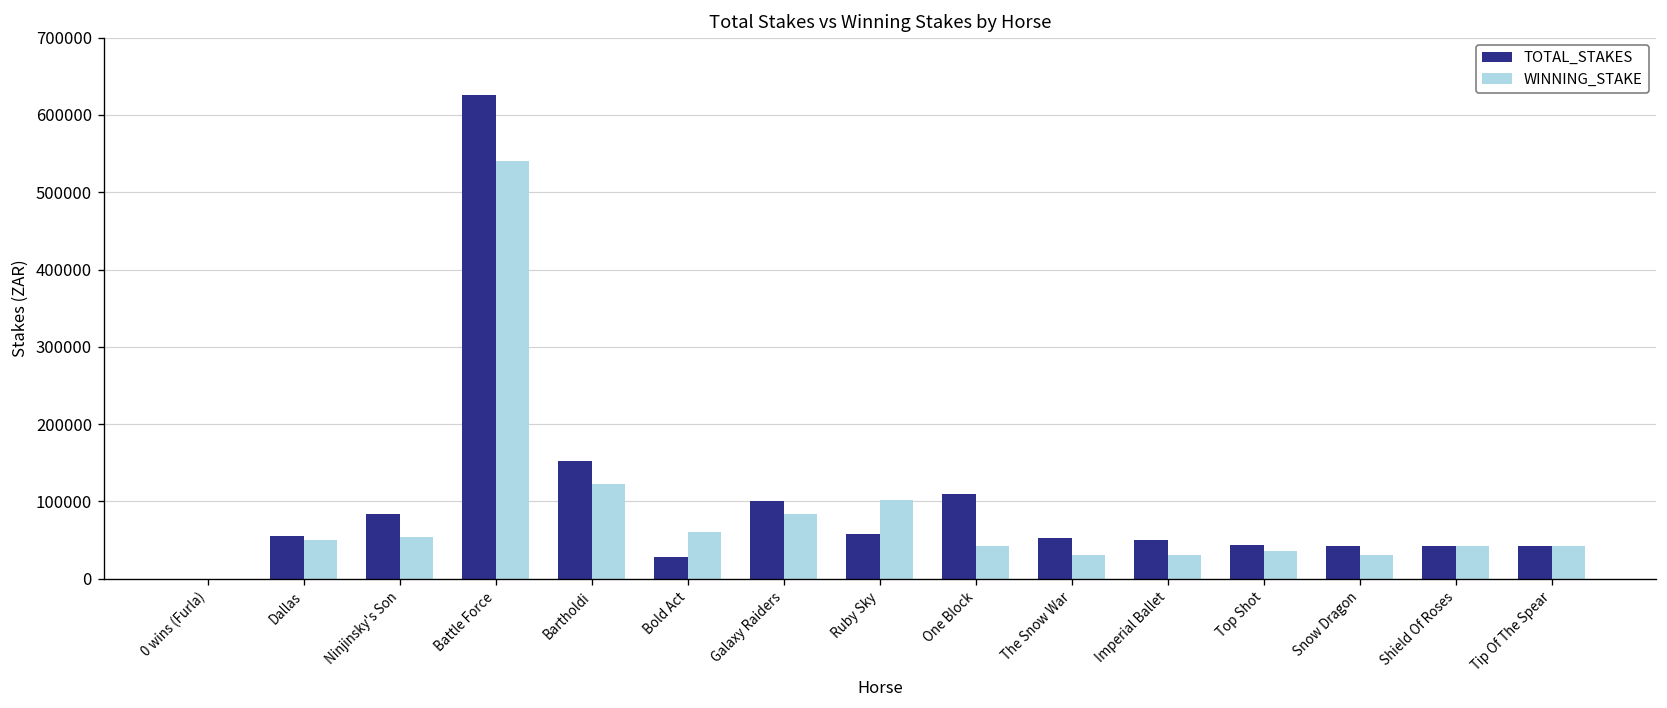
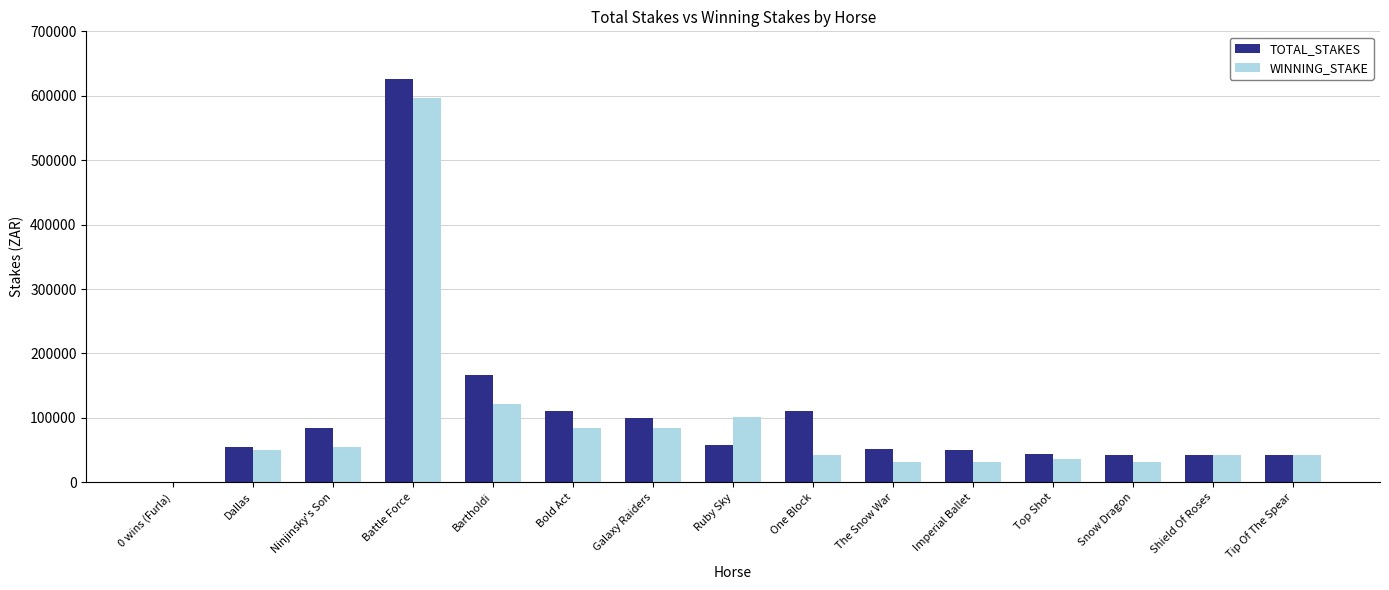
WINNING_STAKE, Battle Force: 540000 -> 600000
TOTAL_STAKES, Bartholdi: 150000 -> 170000
TOTAL_STAKES, Bold Act: 30000 -> 110000
WINNING_STAKE, Bold Act: 60000 -> 80000
